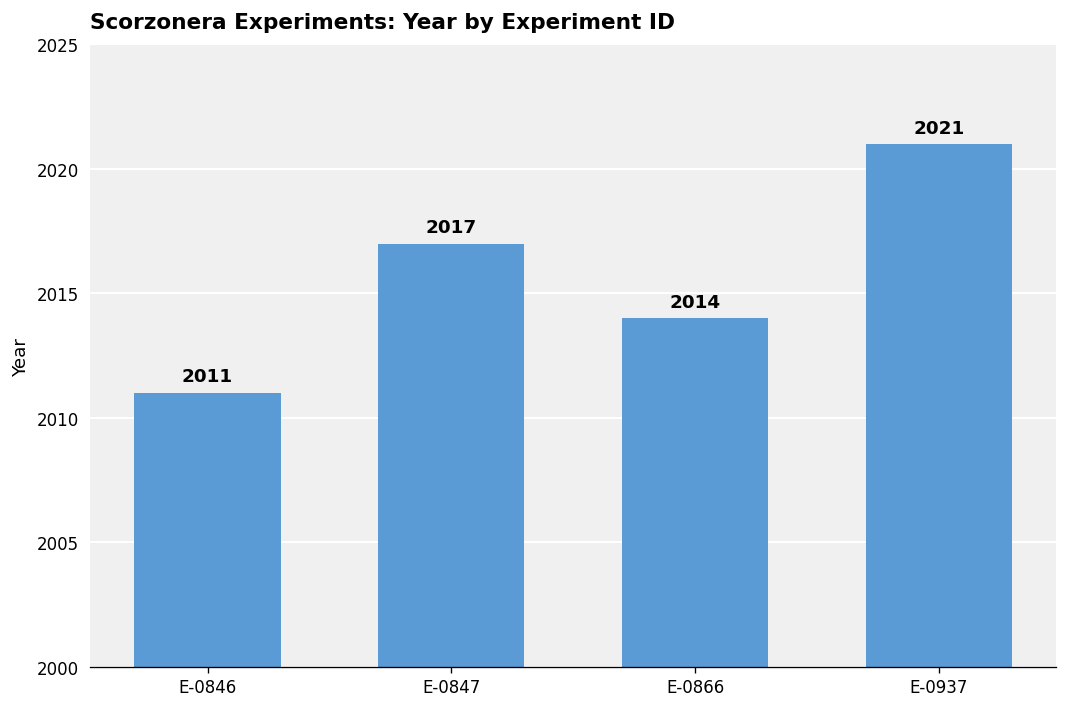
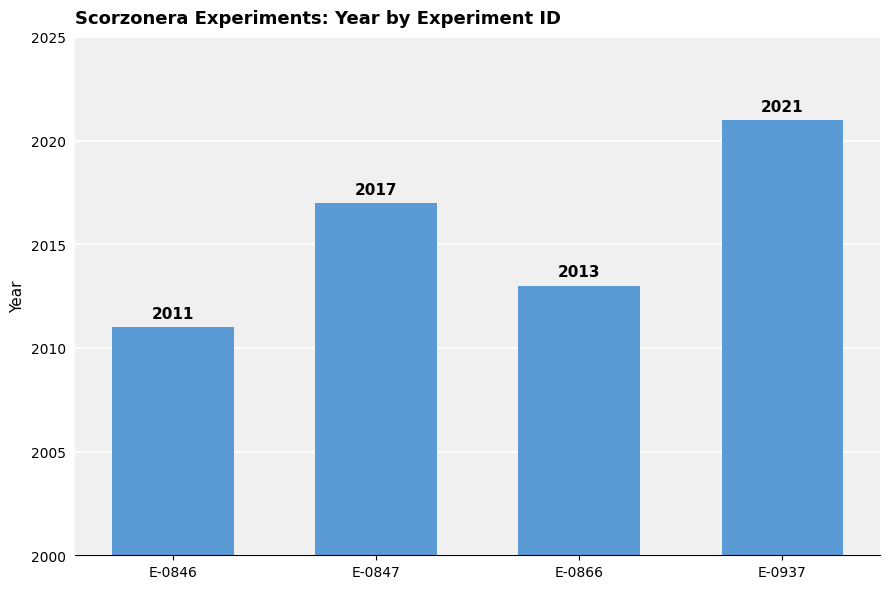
E-0866: 2014 -> 2013
